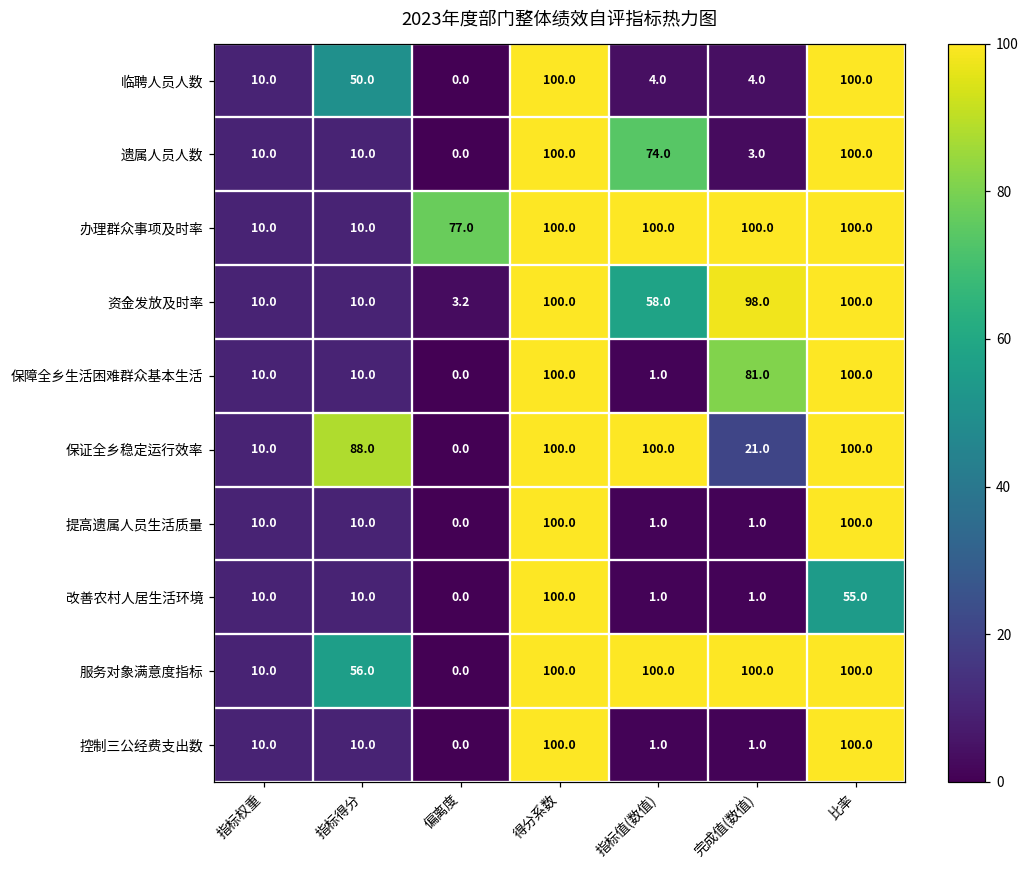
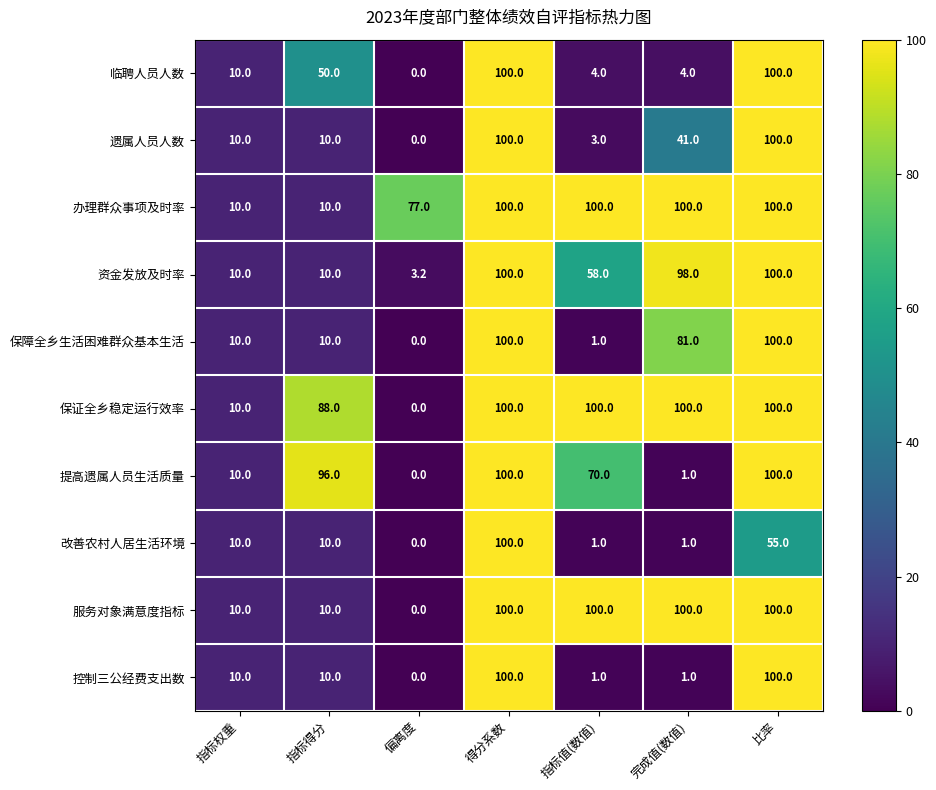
遗属人员人数, 指标值(数值): 74.0 -> 3.0
遗属人员人数, 完成值(数值): 3.0 -> 41.0
保证全乡稳定运行效率, 完成值(数值): 21.0 -> 100.0
提高遗属人员生活质量, 指标得分: 10.0 -> 96.0
提高遗属人员生活质量, 指标值(数值): 1.0 -> 70.0
服务对象满意度指标, 指标得分: 56.0 -> 10.0
